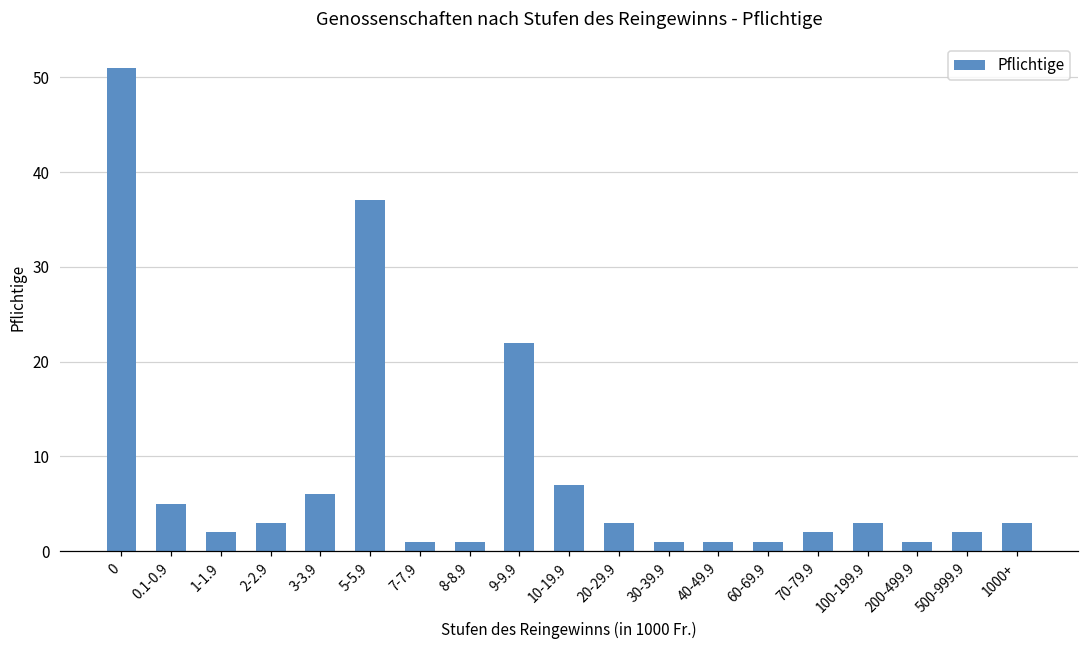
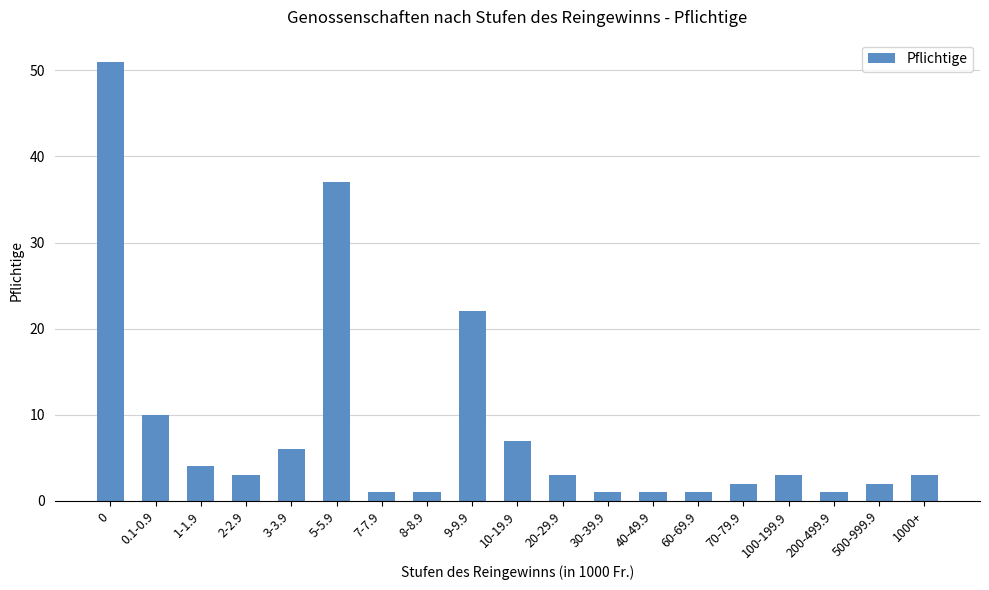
0.1-0.9: 5 -> 10
1-1.9: 2 -> 4
